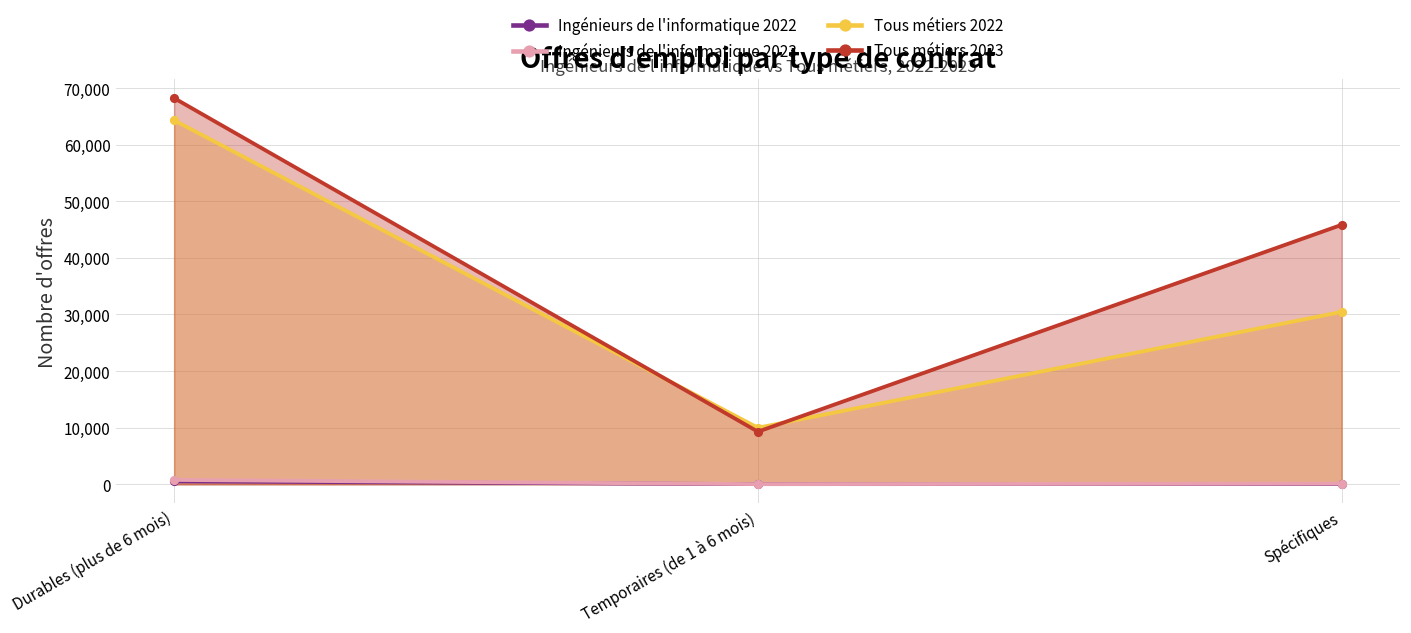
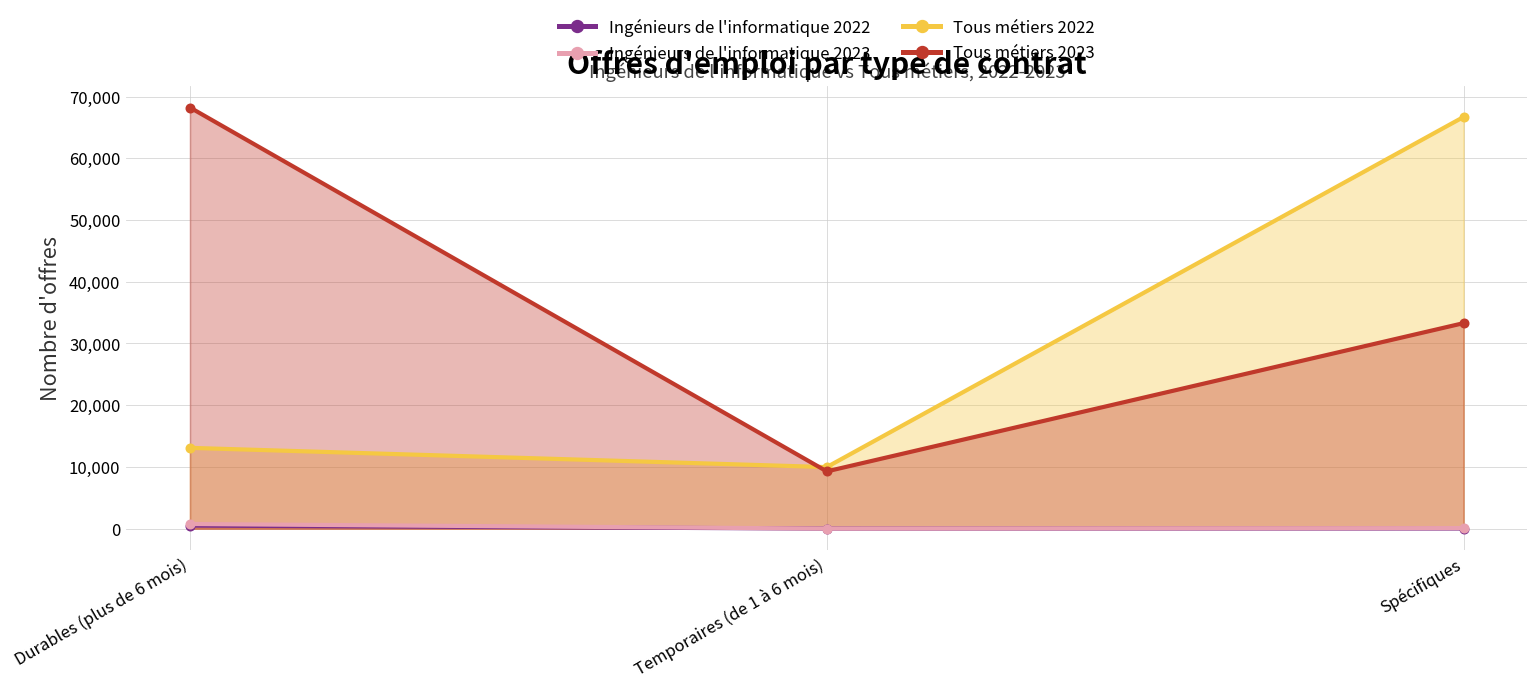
Tous métiers 2022, Durables (plus de 6 mois): 64,000 -> 13,000
Tous métiers 2022, Spécifiques: 30,000 -> 67,000
Tous métiers 2023, Spécifiques: 46,000 -> 33,000
